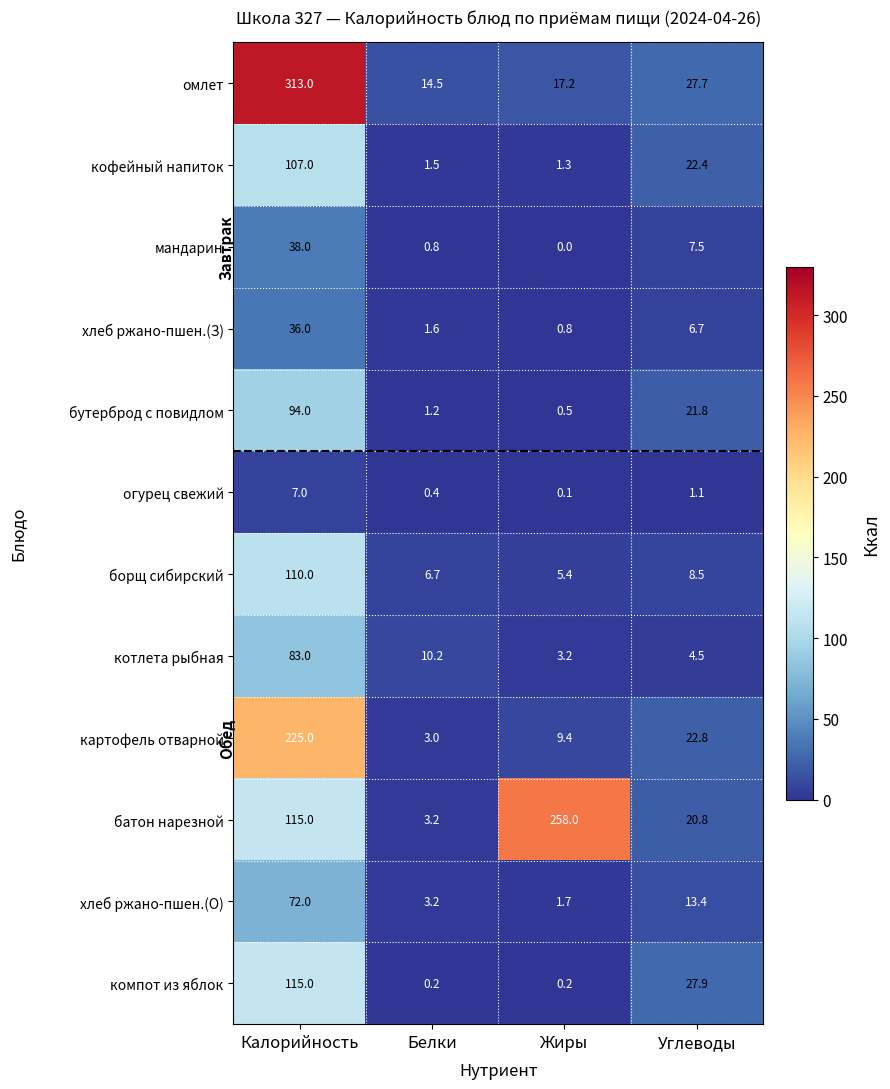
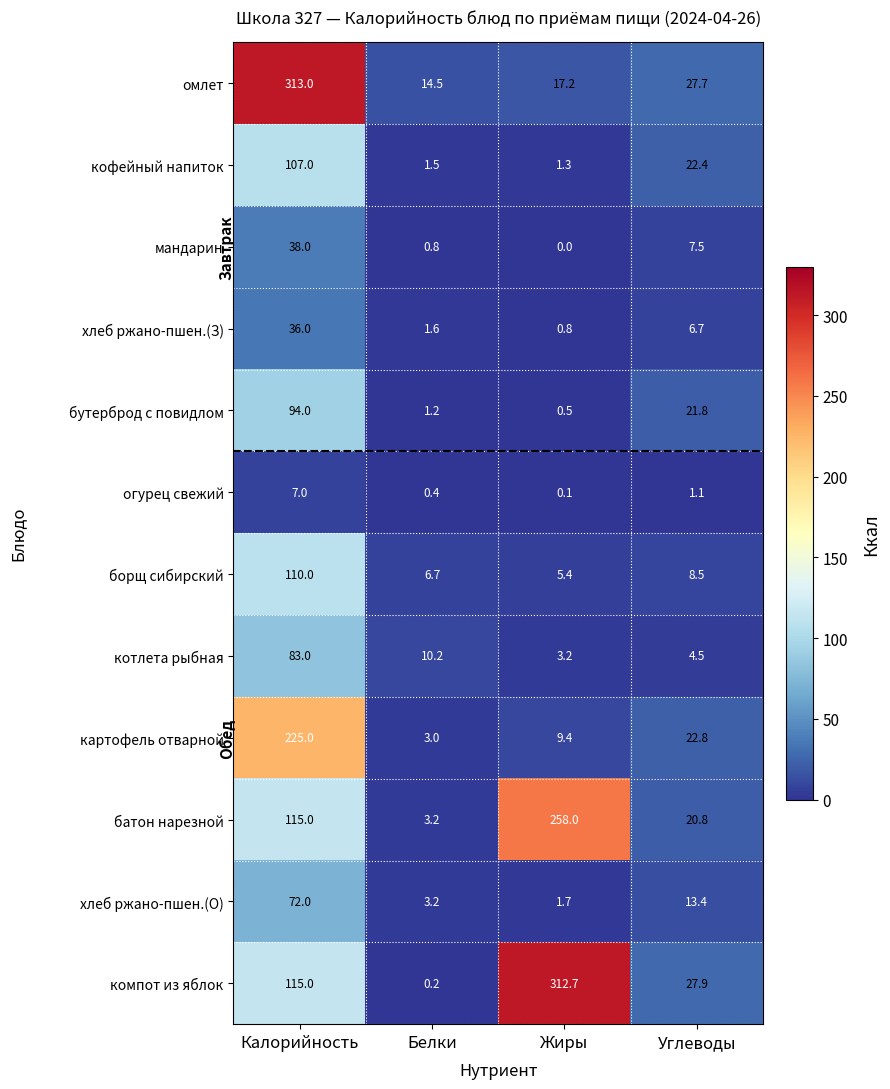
компот из яблок, Жиры: 0.2 -> 312.7
